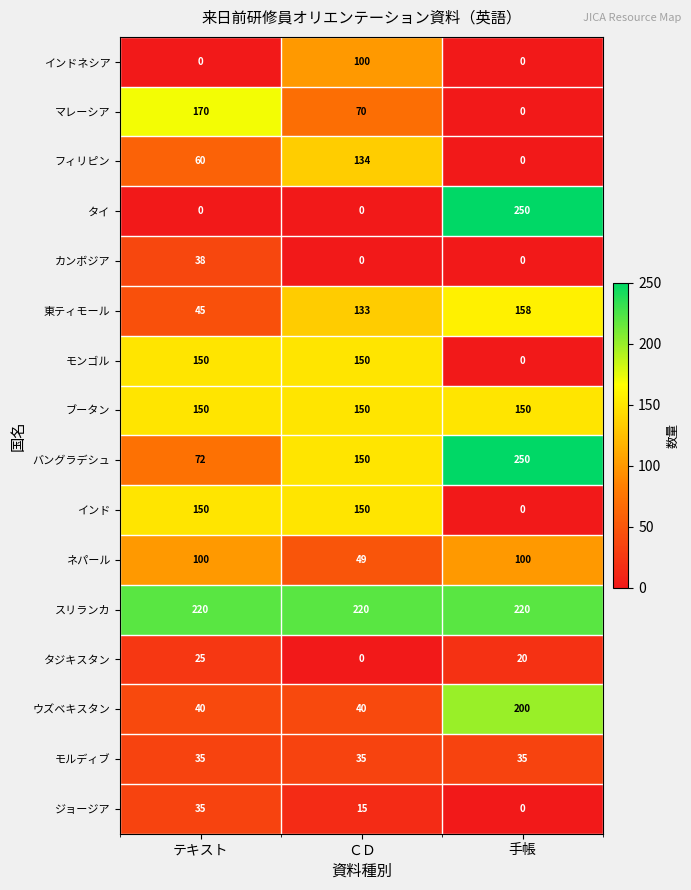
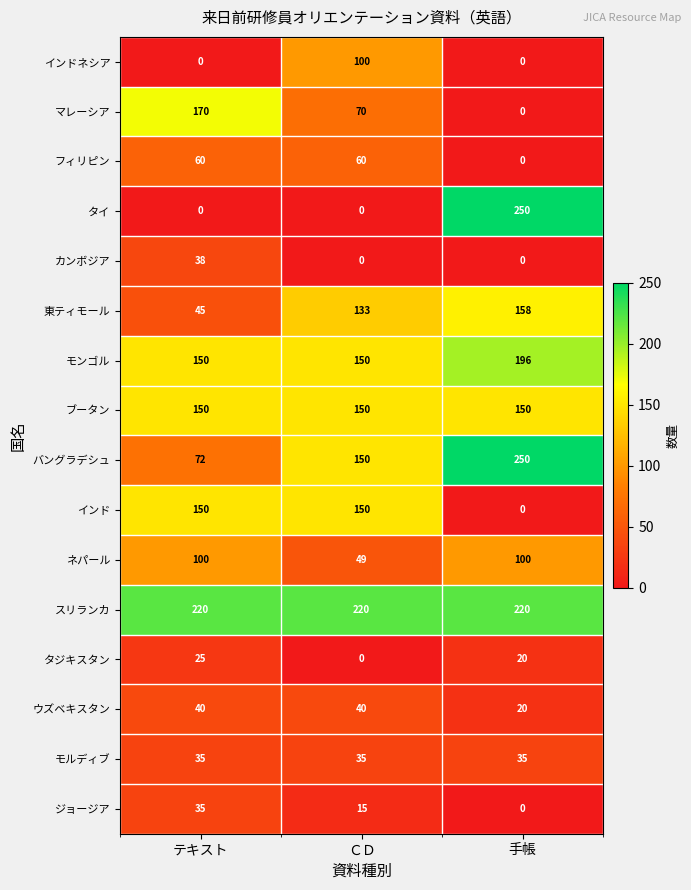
フィリピン, ＣＤ: 134 -> 60
モンゴル, 手帳: 0 -> 196
ウズベキスタン, 手帳: 200 -> 20
